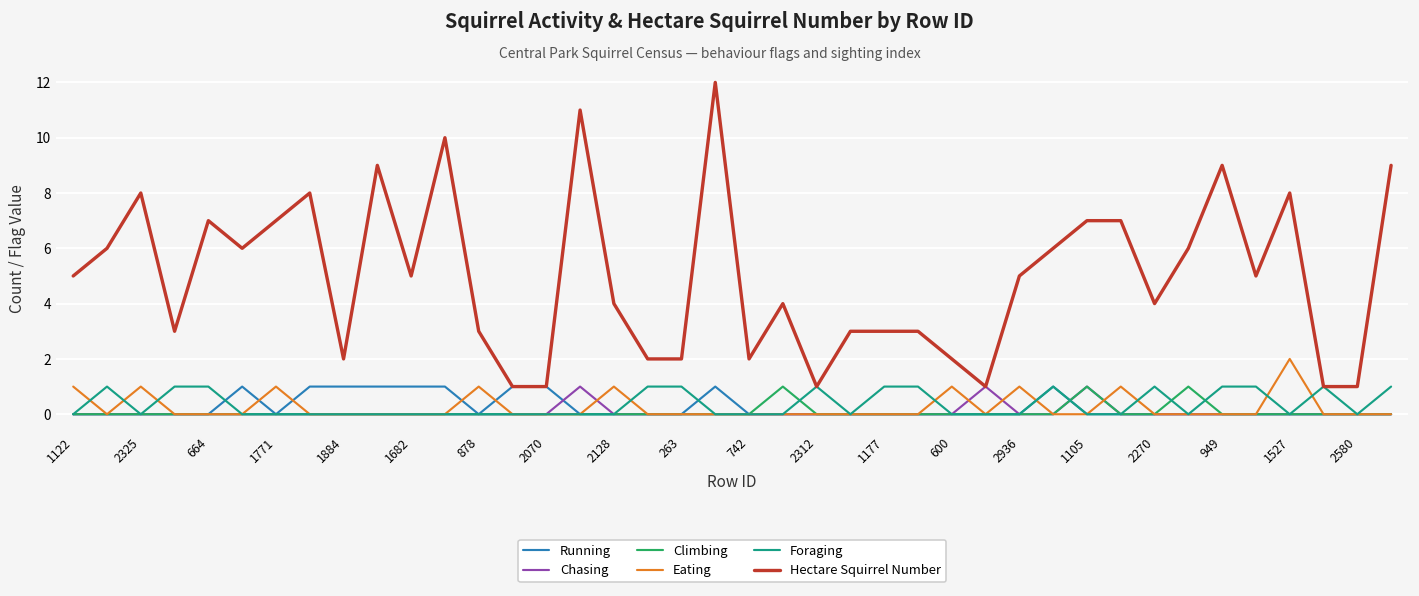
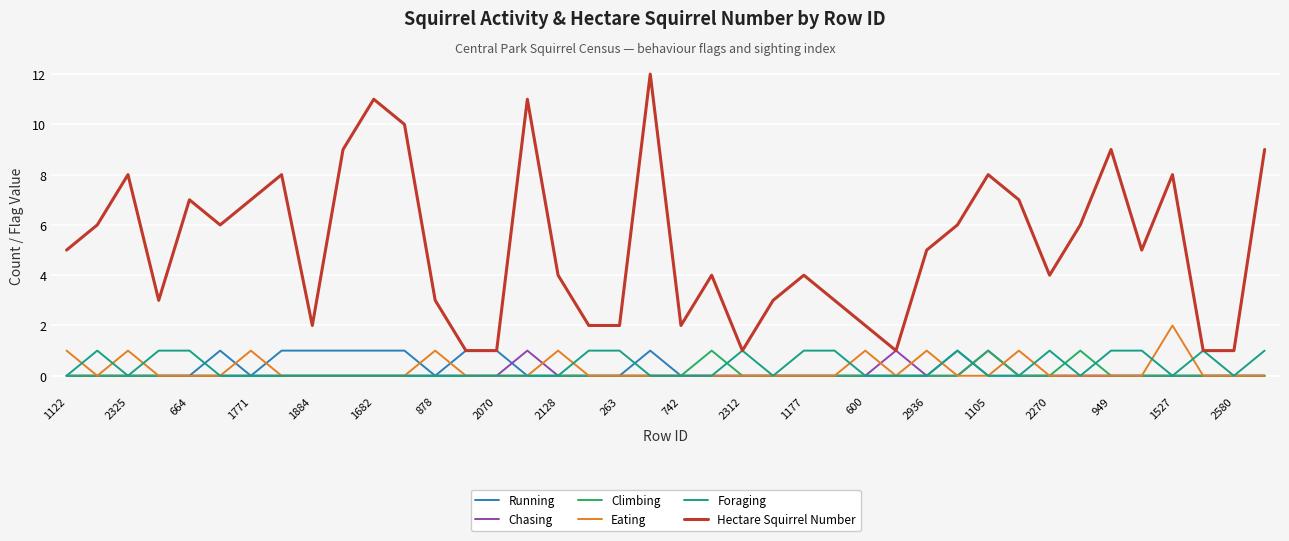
Hectare Squirrel Number, 1682: 5 -> 11
Hectare Squirrel Number, 1177: 3 -> 4
Hectare Squirrel Number, 1105: 7 -> 8
